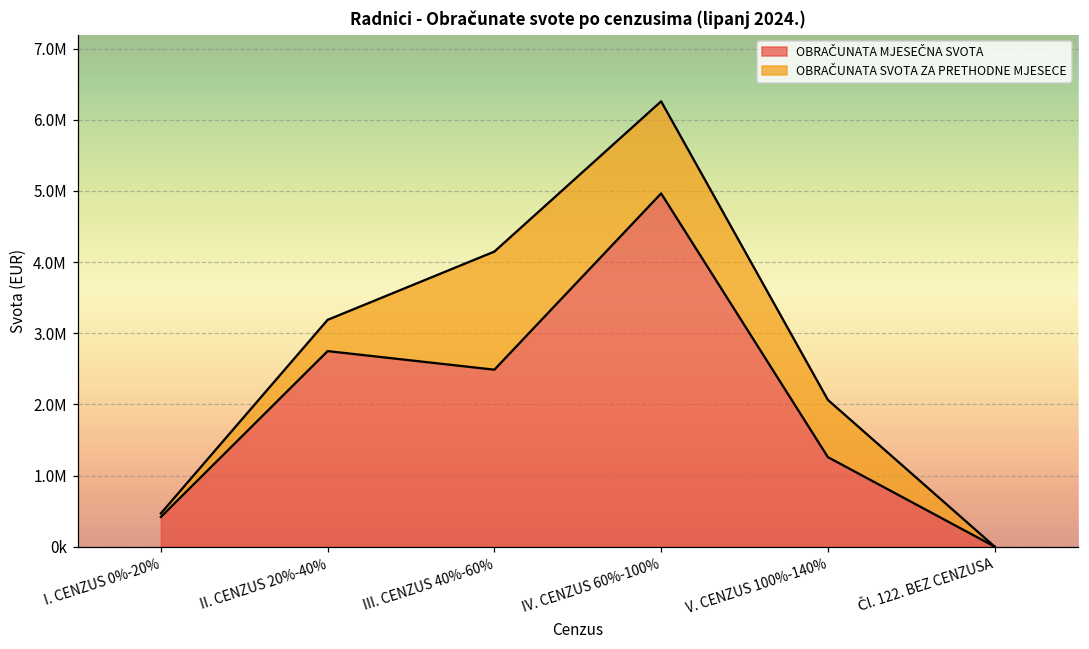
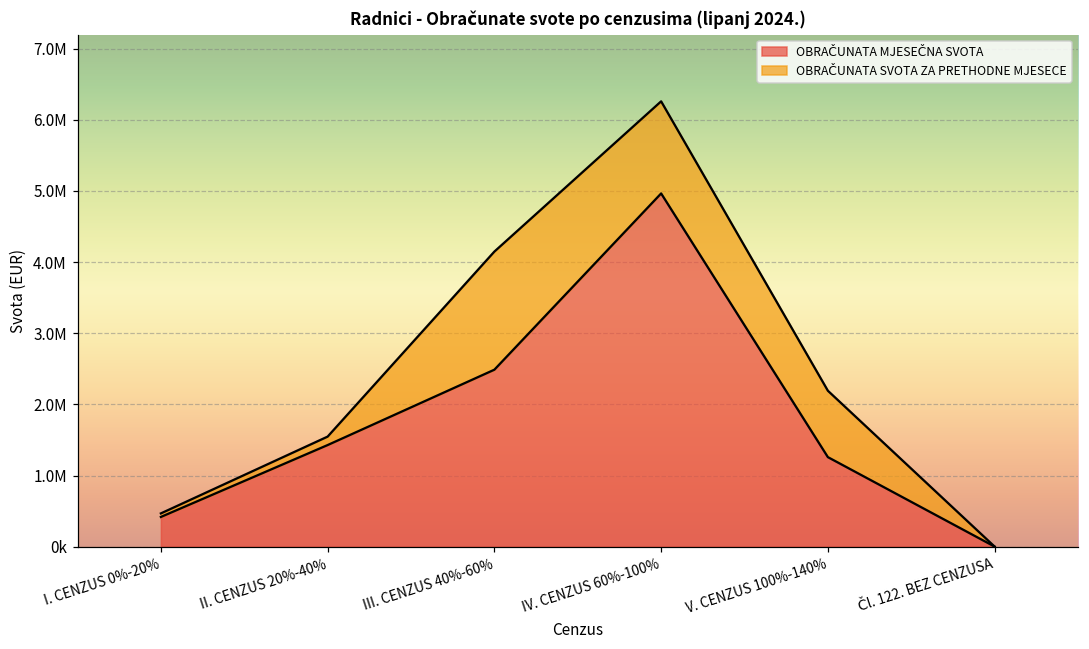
OBRAČUNATA MJESEČNA SVOTA, II. CENZUS 20%-40%: 2700000 -> 1400000
OBRAČUNATA SVOTA ZA PRETHODNE MJESECE, II. CENZUS 20%-40%: 400000 -> 100000
OBRAČUNATA SVOTA ZA PRETHODNE MJESECE, V. CENZUS 100%-140%: 800000 -> 900000
